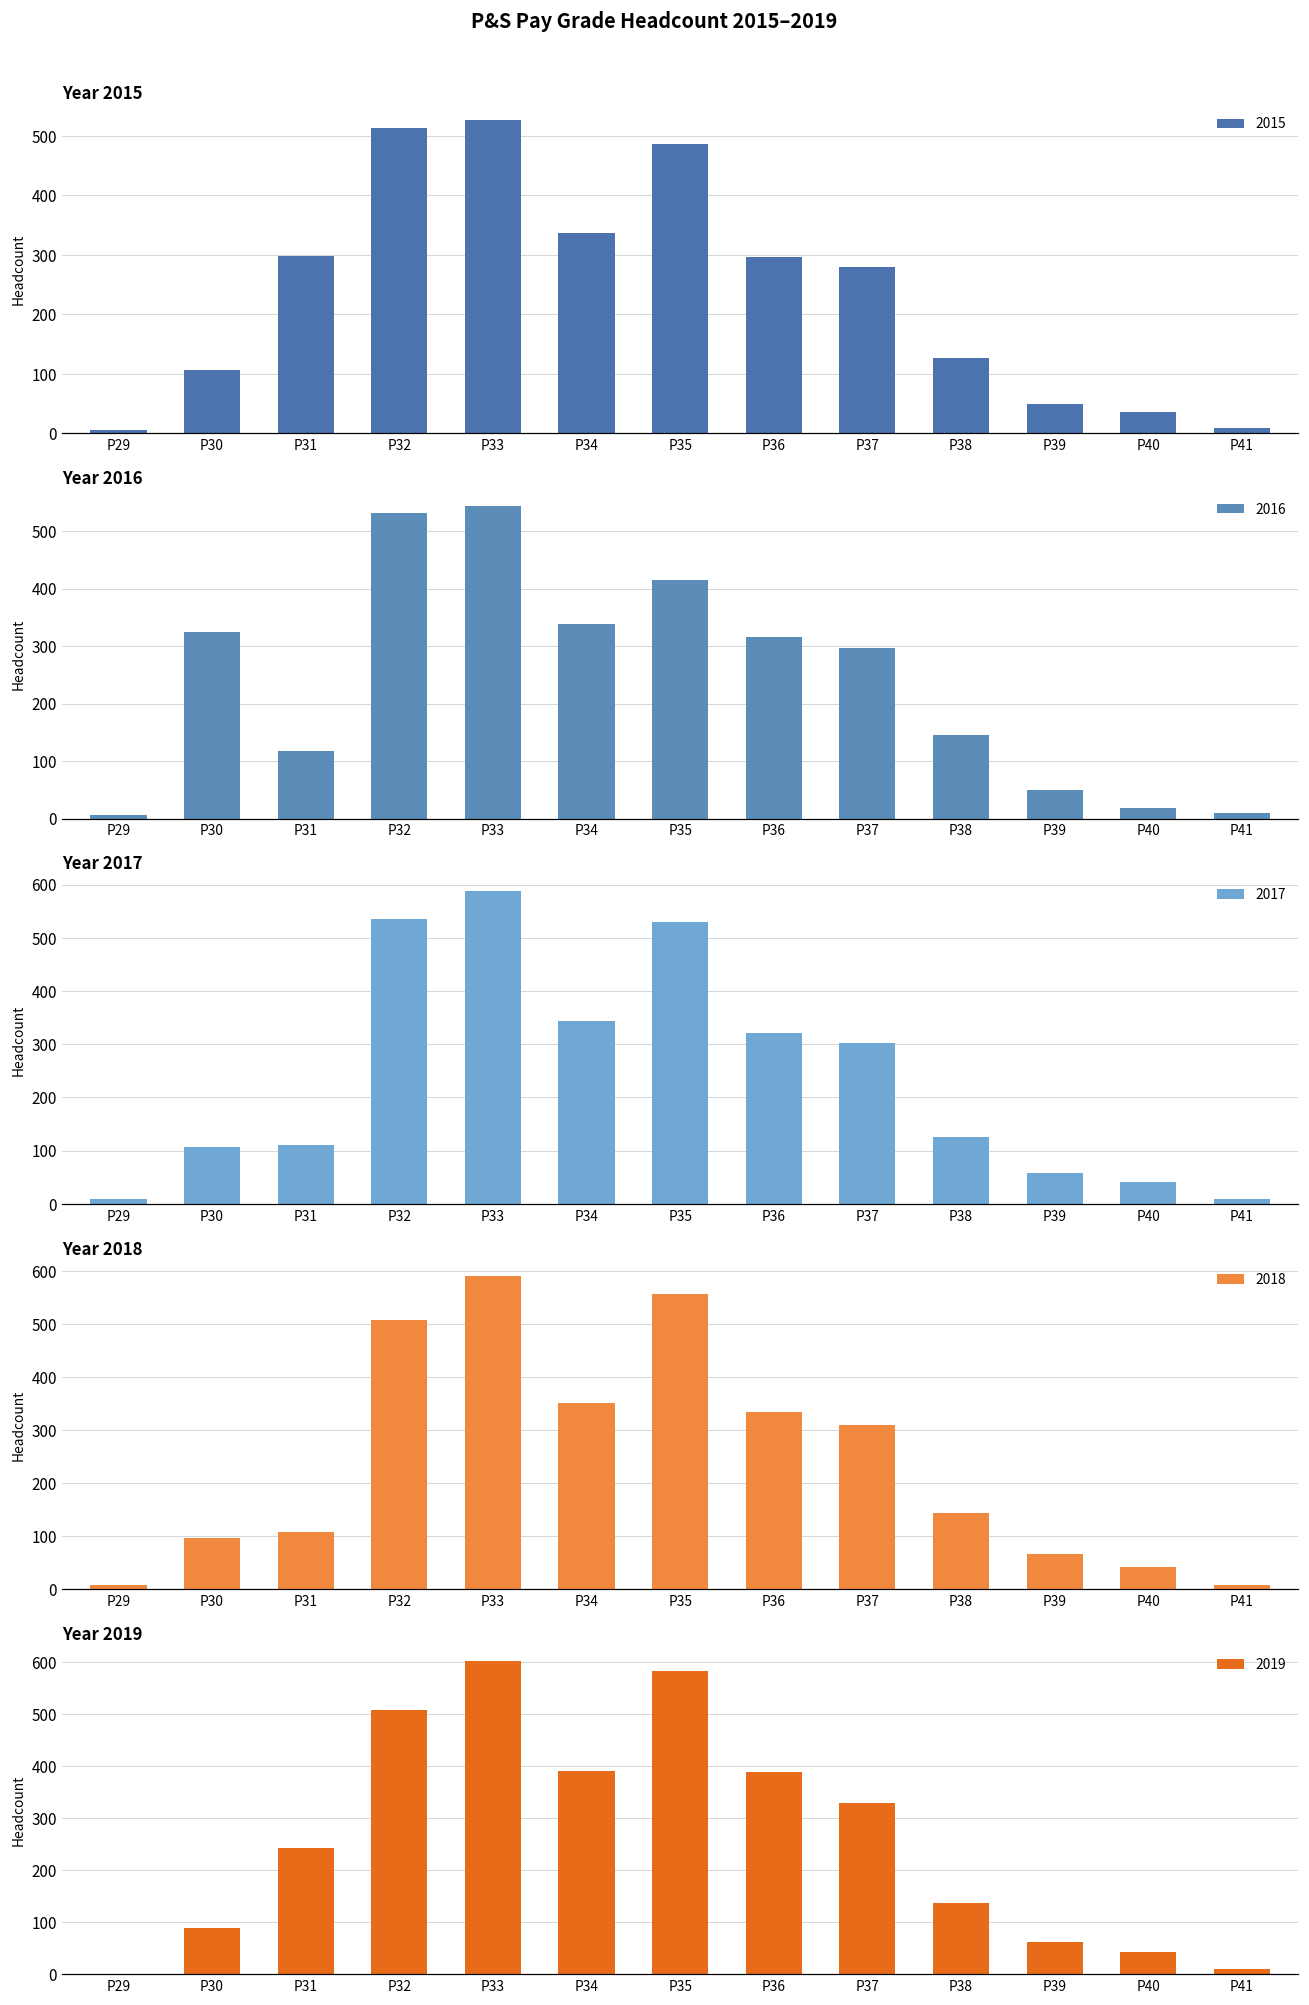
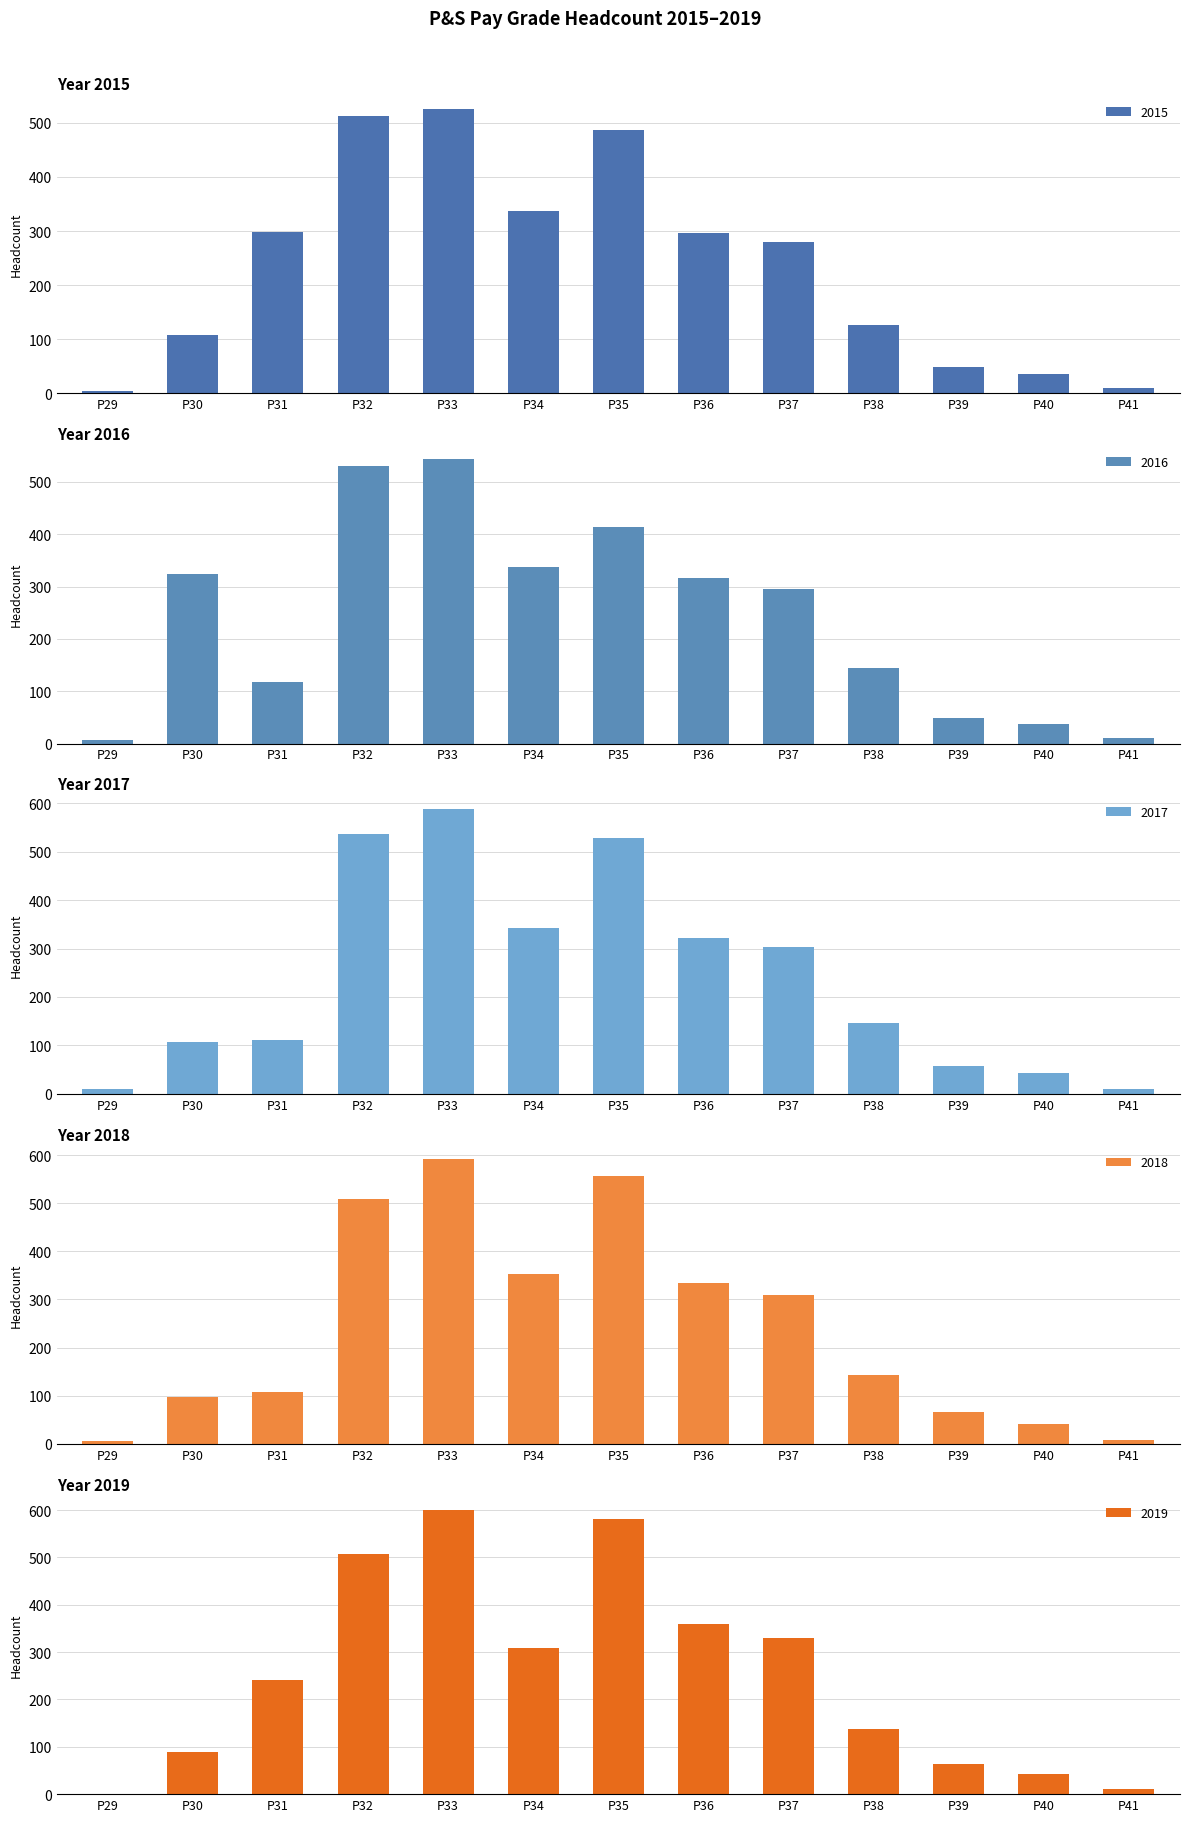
Year 2016, P40: 20 -> 40
Year 2017, P38: 130 -> 150
Year 2019, P34: 390 -> 310
Year 2019, P36: 390 -> 360
